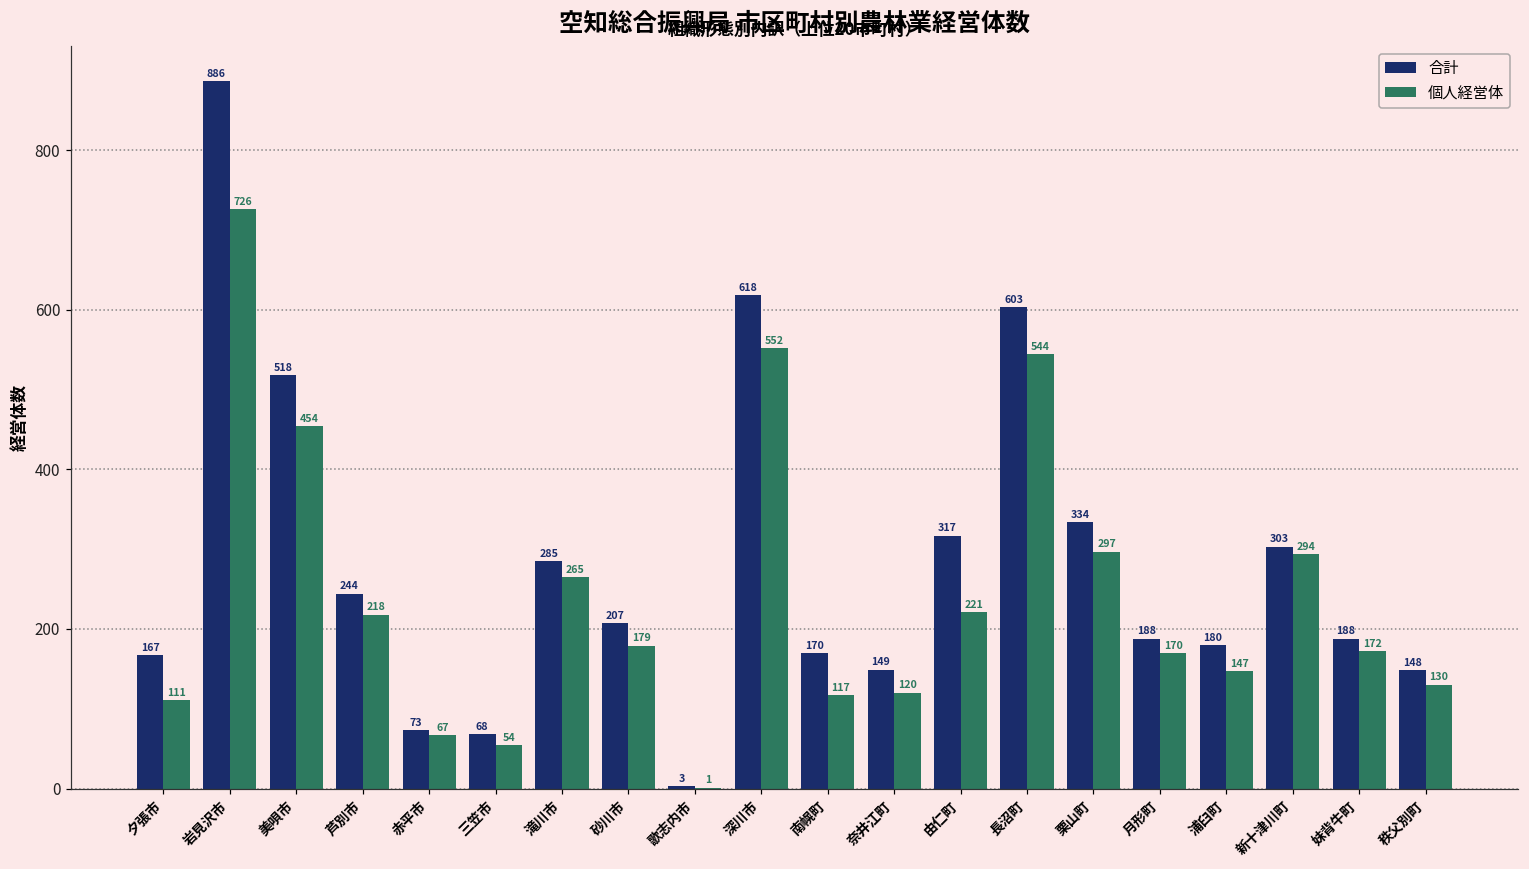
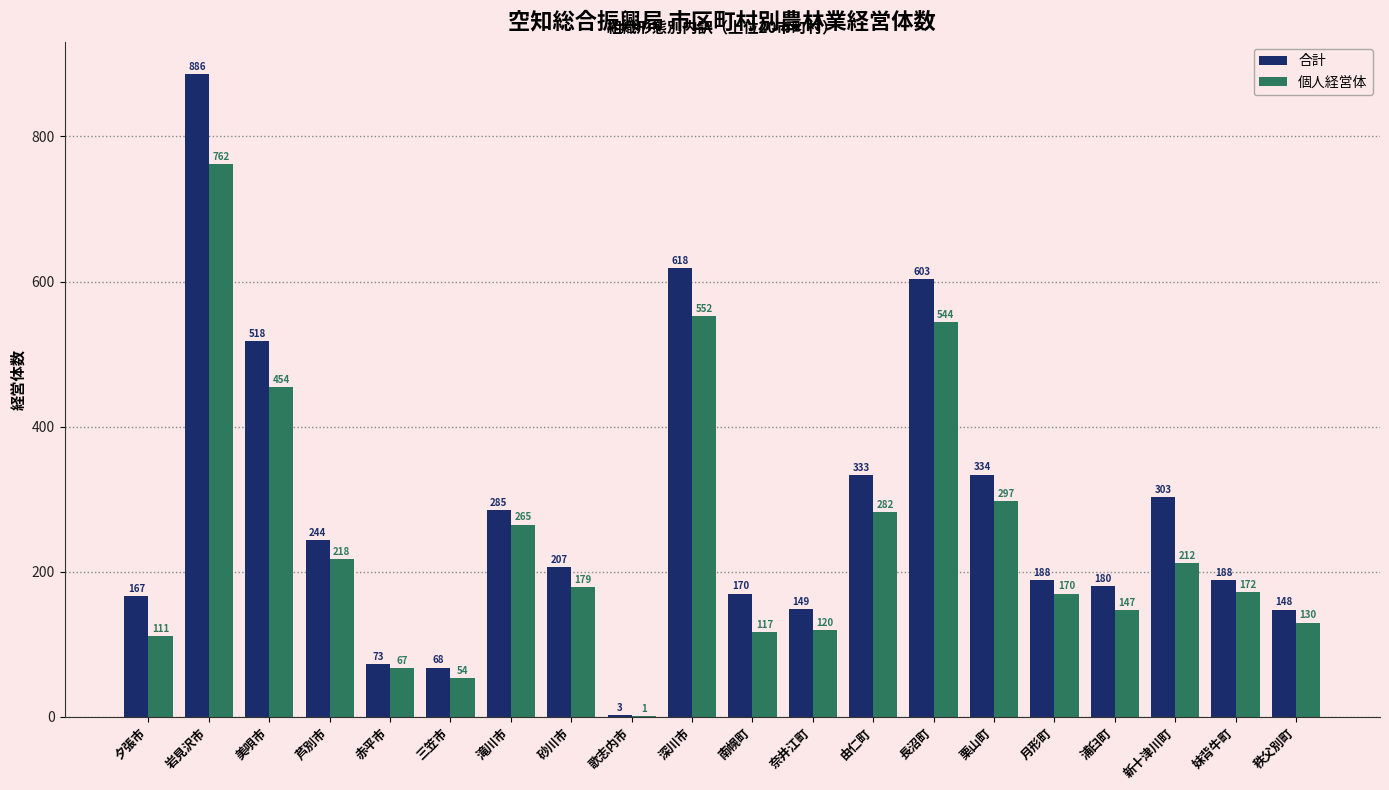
個人経営体, 岩見沢市: 726 -> 762
合計, 由仁町: 317 -> 333
個人経営体, 由仁町: 221 -> 282
個人経営体, 新十津川町: 294 -> 212
